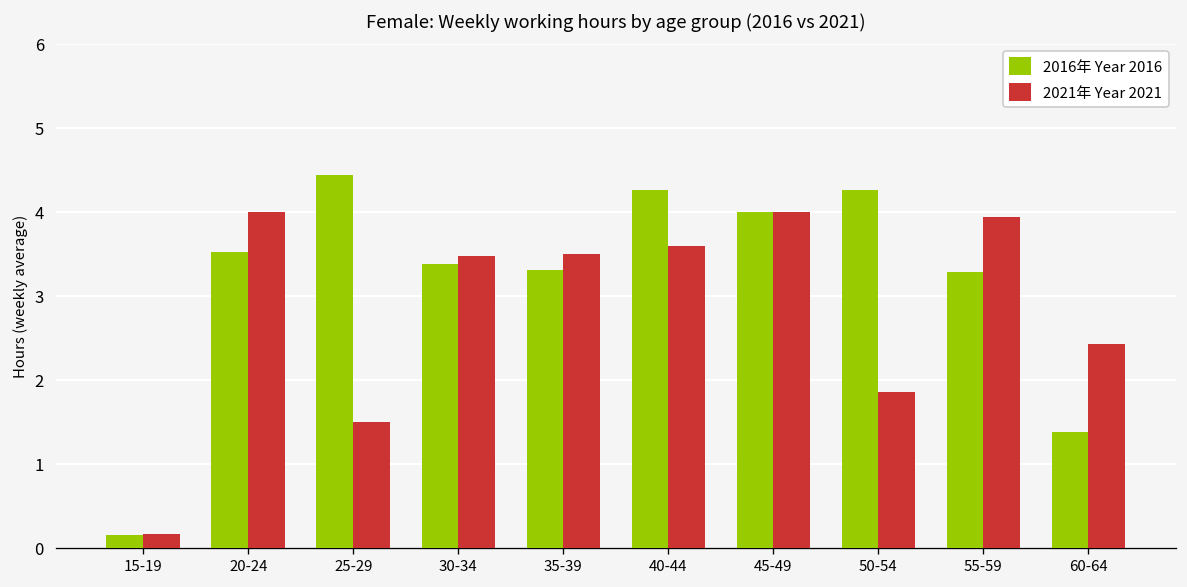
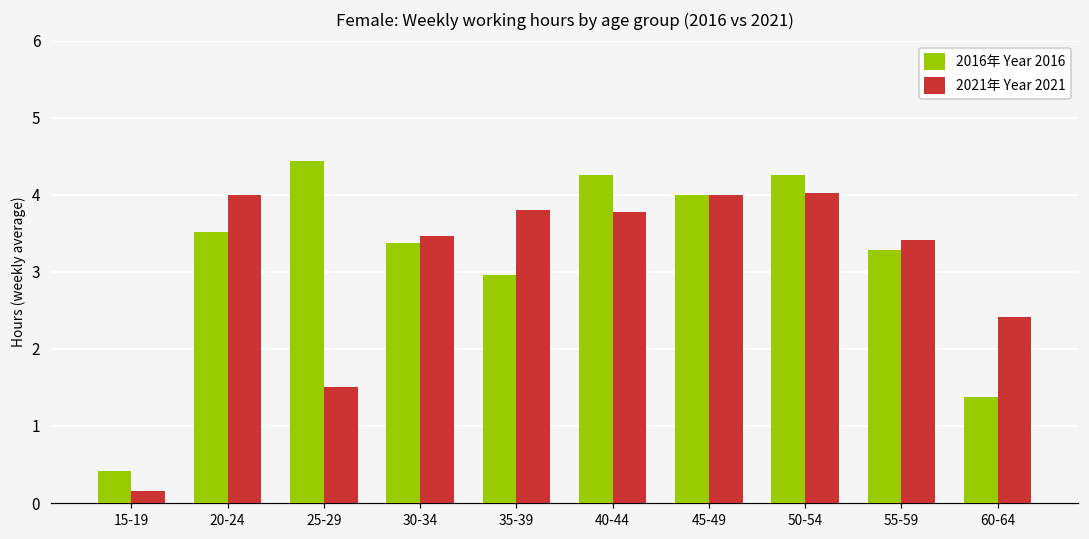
2016年 Year 2016, 15-19: 0.2 -> 0.4
2016年 Year 2016, 35-39: 3.3 -> 3.0
2021年 Year 2021, 35-39: 3.5 -> 3.8
2021年 Year 2021, 40-44: 3.6 -> 3.8
2021年 Year 2021, 50-54: 1.9 -> 4.0
2021年 Year 2021, 55-59: 3.9 -> 3.4
